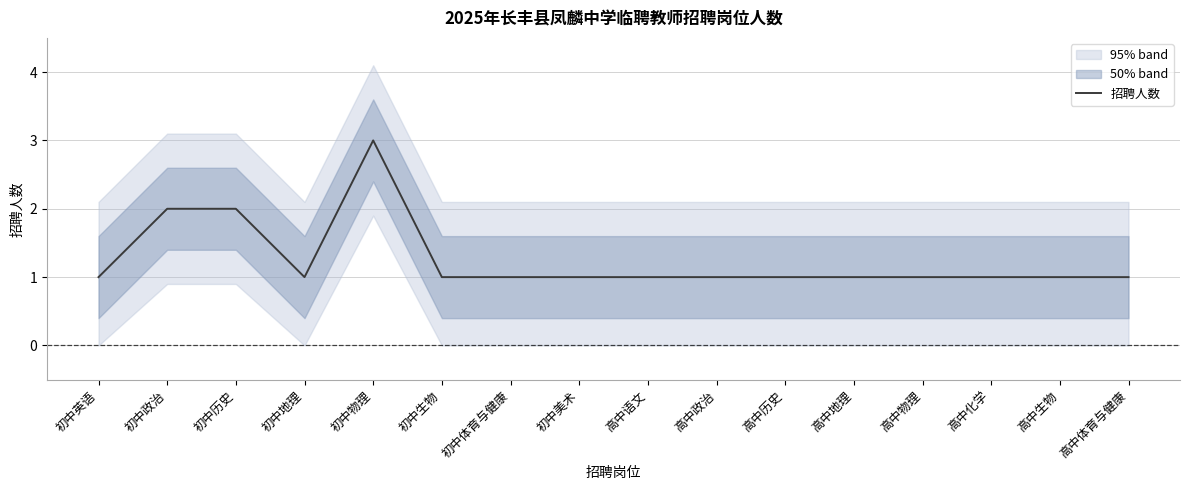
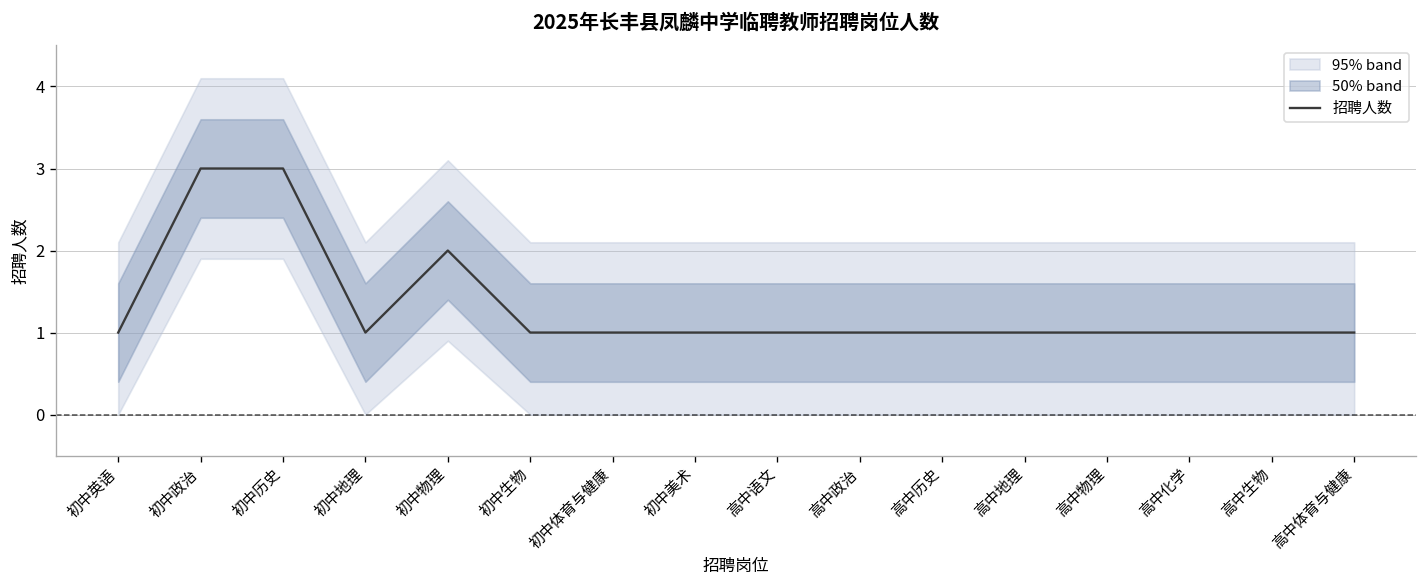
招聘人数, 初中政治: 2 -> 3
招聘人数, 初中历史: 2 -> 3
招聘人数, 初中物理: 3 -> 2
